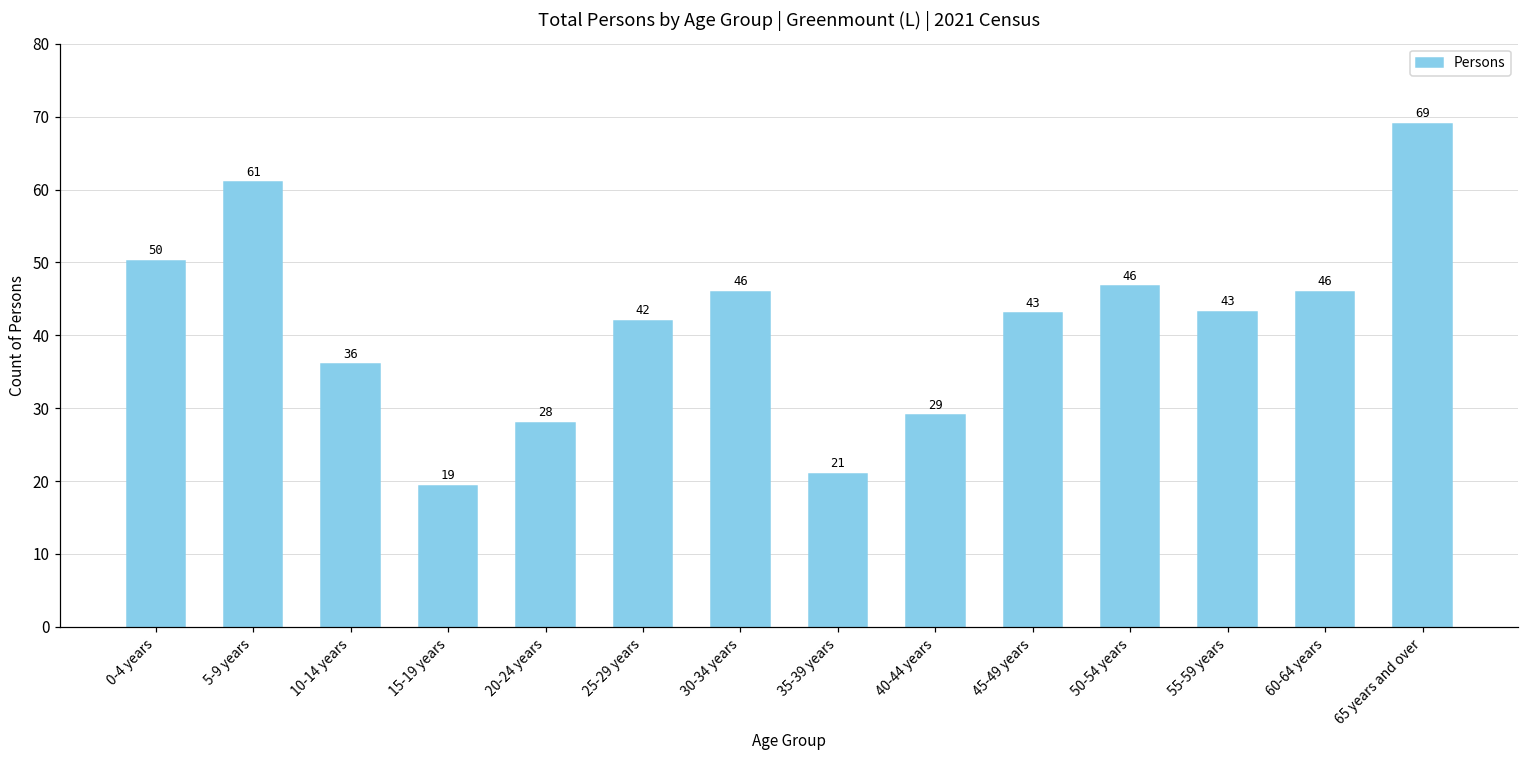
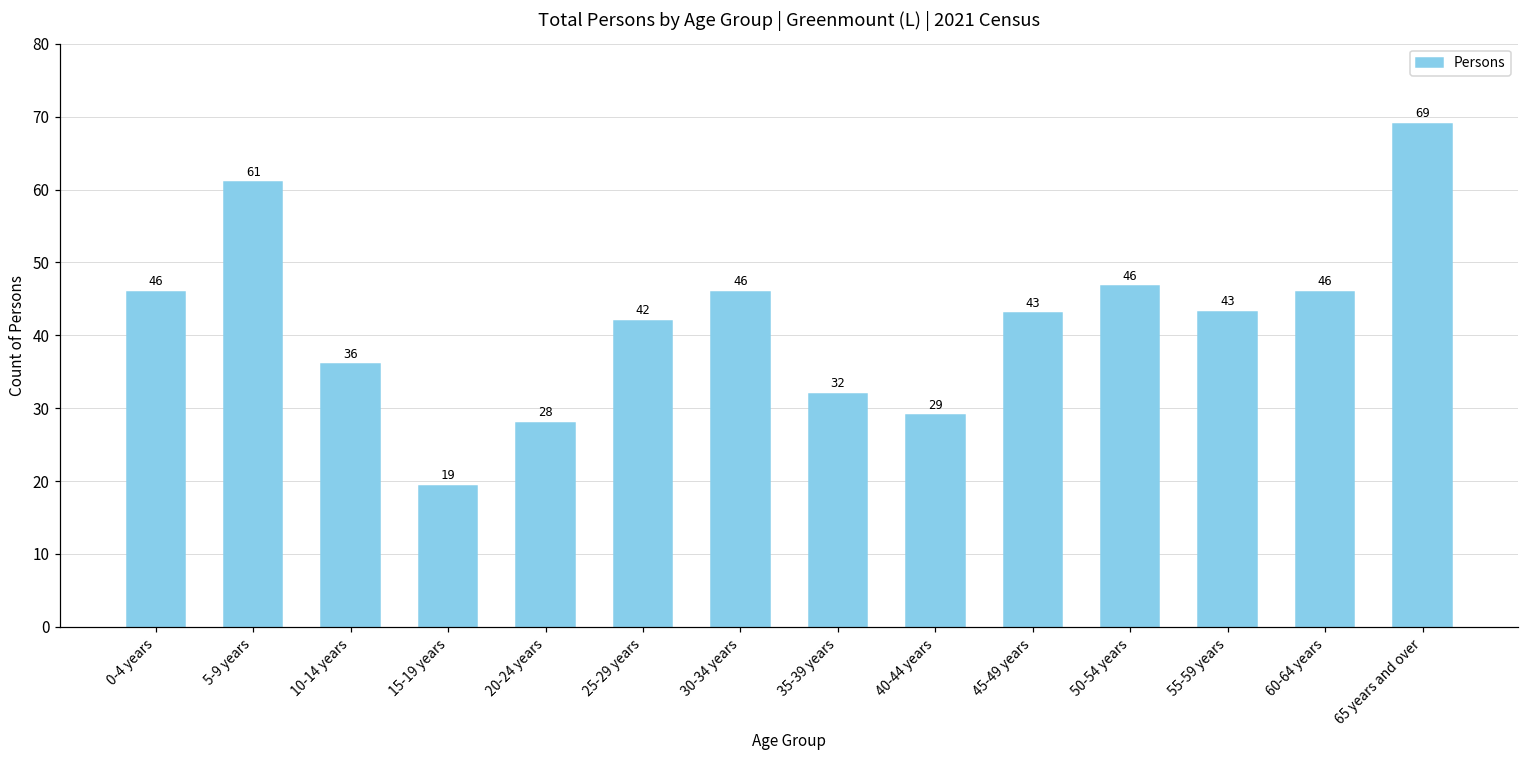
0-4 years: 50 -> 46
35-39 years: 21 -> 32
